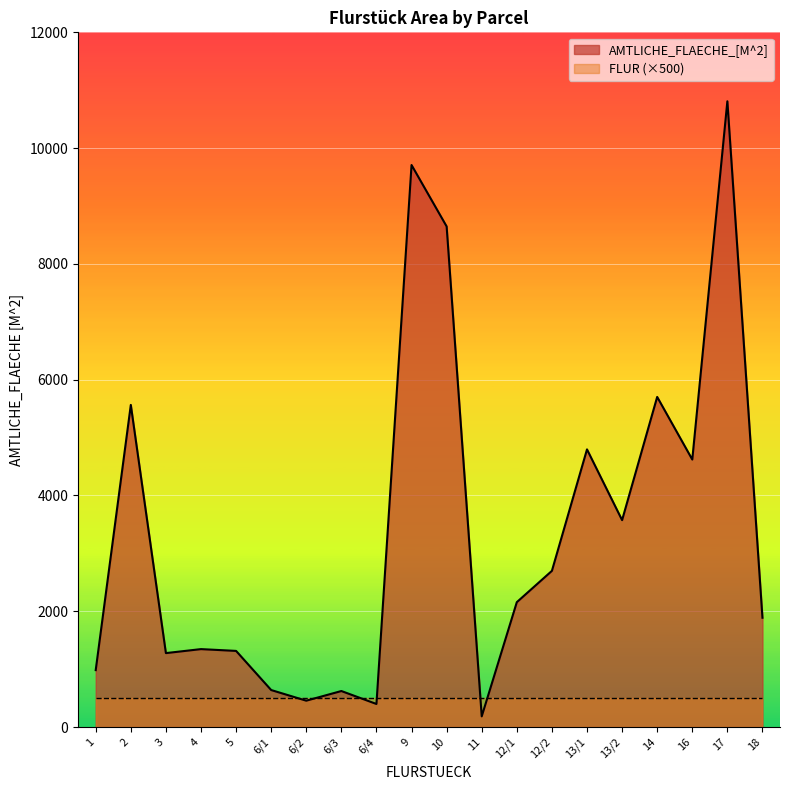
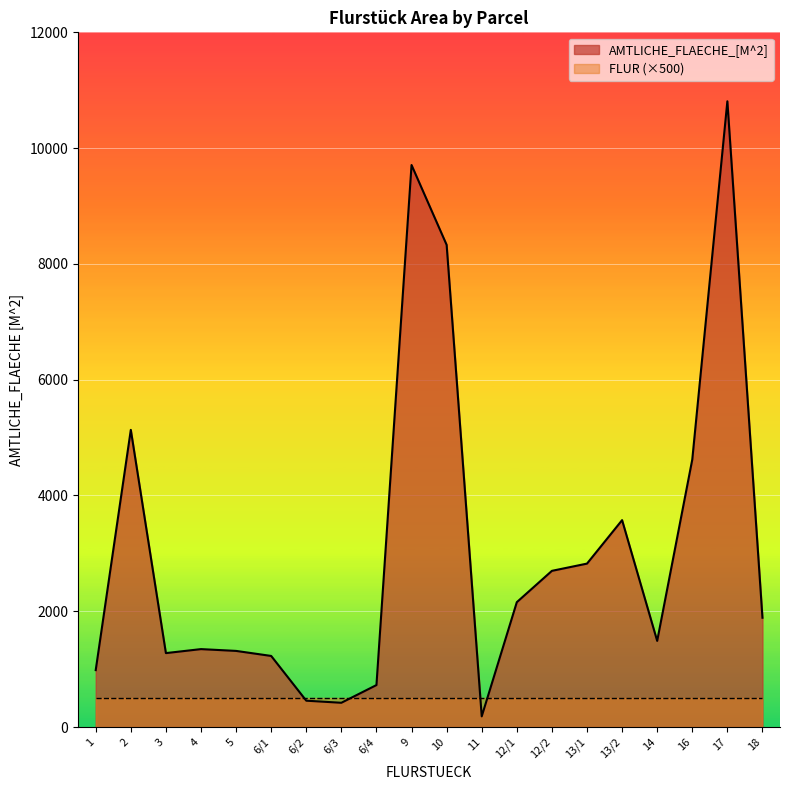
AMTLICHE_FLAECHE_[M^2], 2: 5600 -> 5100
AMTLICHE_FLAECHE_[M^2], 6/1: 600 -> 1200
AMTLICHE_FLAECHE_[M^2], 6/3: 600 -> 400
AMTLICHE_FLAECHE_[M^2], 6/4: 400 -> 700
AMTLICHE_FLAECHE_[M^2], 10: 8600 -> 8300
AMTLICHE_FLAECHE_[M^2], 13/1: 4800 -> 2800
AMTLICHE_FLAECHE_[M^2], 14: 5700 -> 1500
